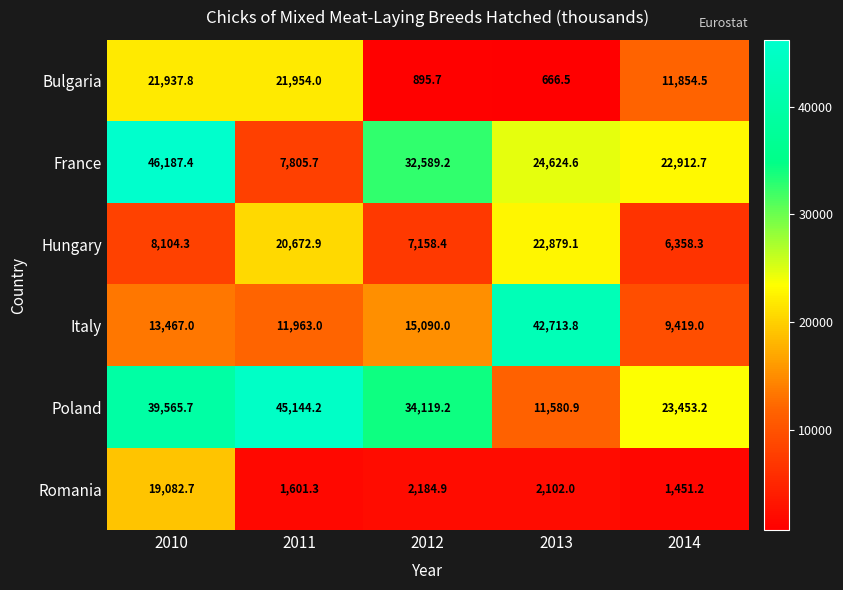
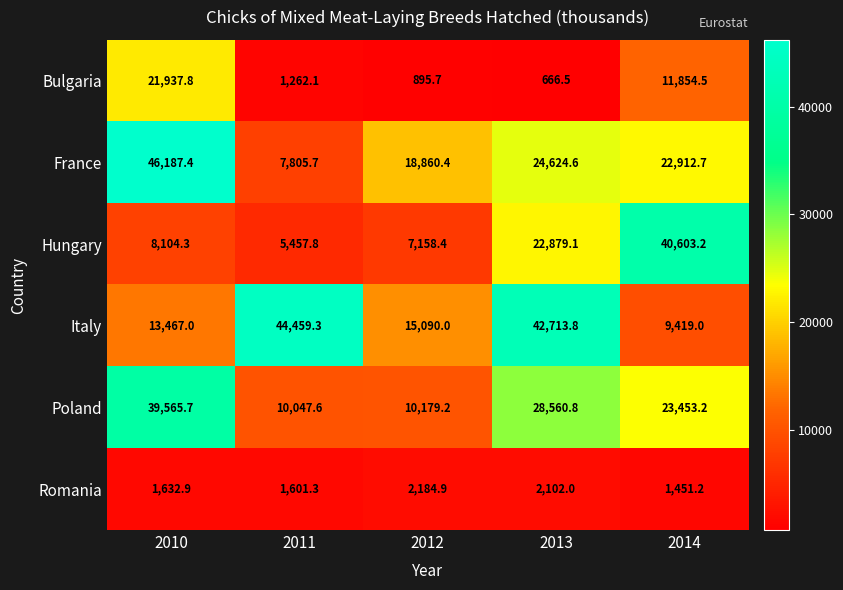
Bulgaria, 2011: 21,954.0 -> 1,262.1
France, 2012: 32,589.2 -> 18,860.4
Hungary, 2011: 20,672.9 -> 5,457.8
Hungary, 2014: 6,358.3 -> 40,603.2
Italy, 2011: 11,963.0 -> 44,459.3
Poland, 2011: 45,144.2 -> 10,047.6
Poland, 2012: 34,119.2 -> 10,179.2
Poland, 2013: 11,580.9 -> 28,560.8
Romania, 2010: 19,082.7 -> 1,632.9
